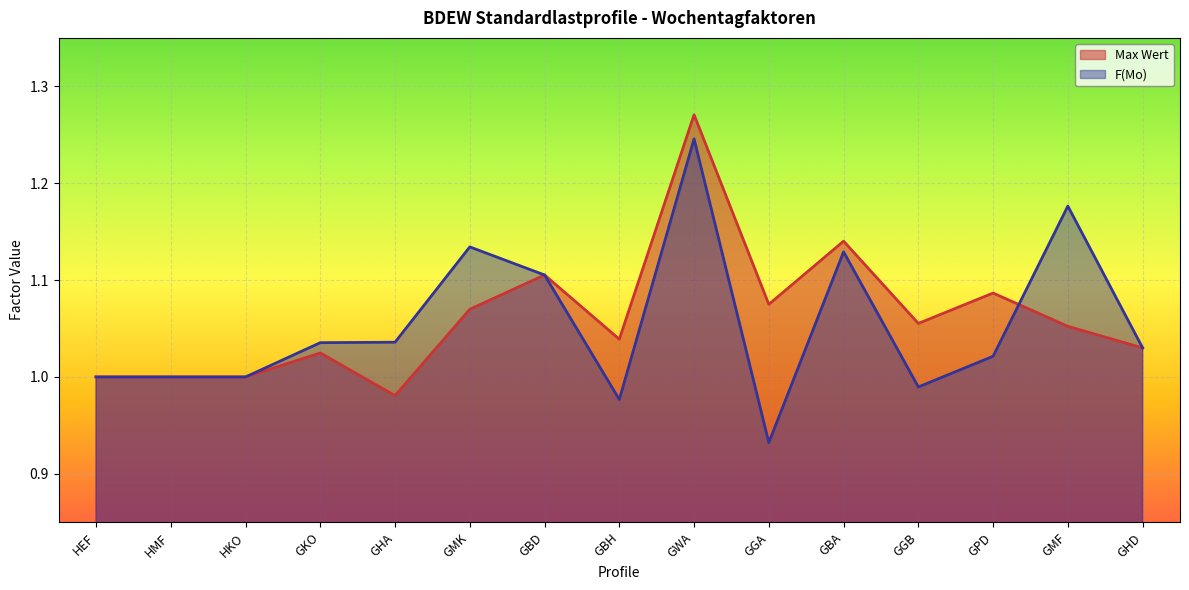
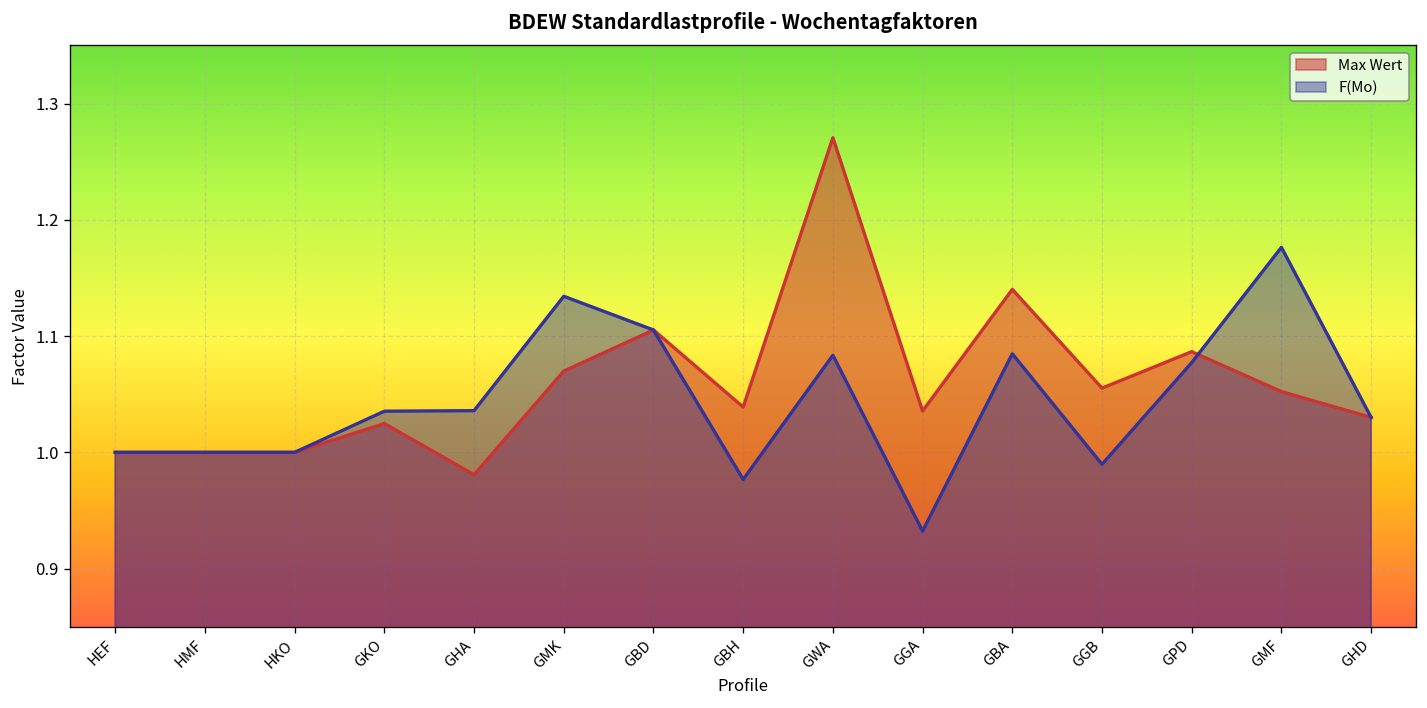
F(Mo), GWA: 1.25 -> 1.08
Max Wert, GGA: 1.07 -> 1.04
F(Mo), GBA: 1.13 -> 1.08
F(Mo), GPD: 1.02 -> 1.08
